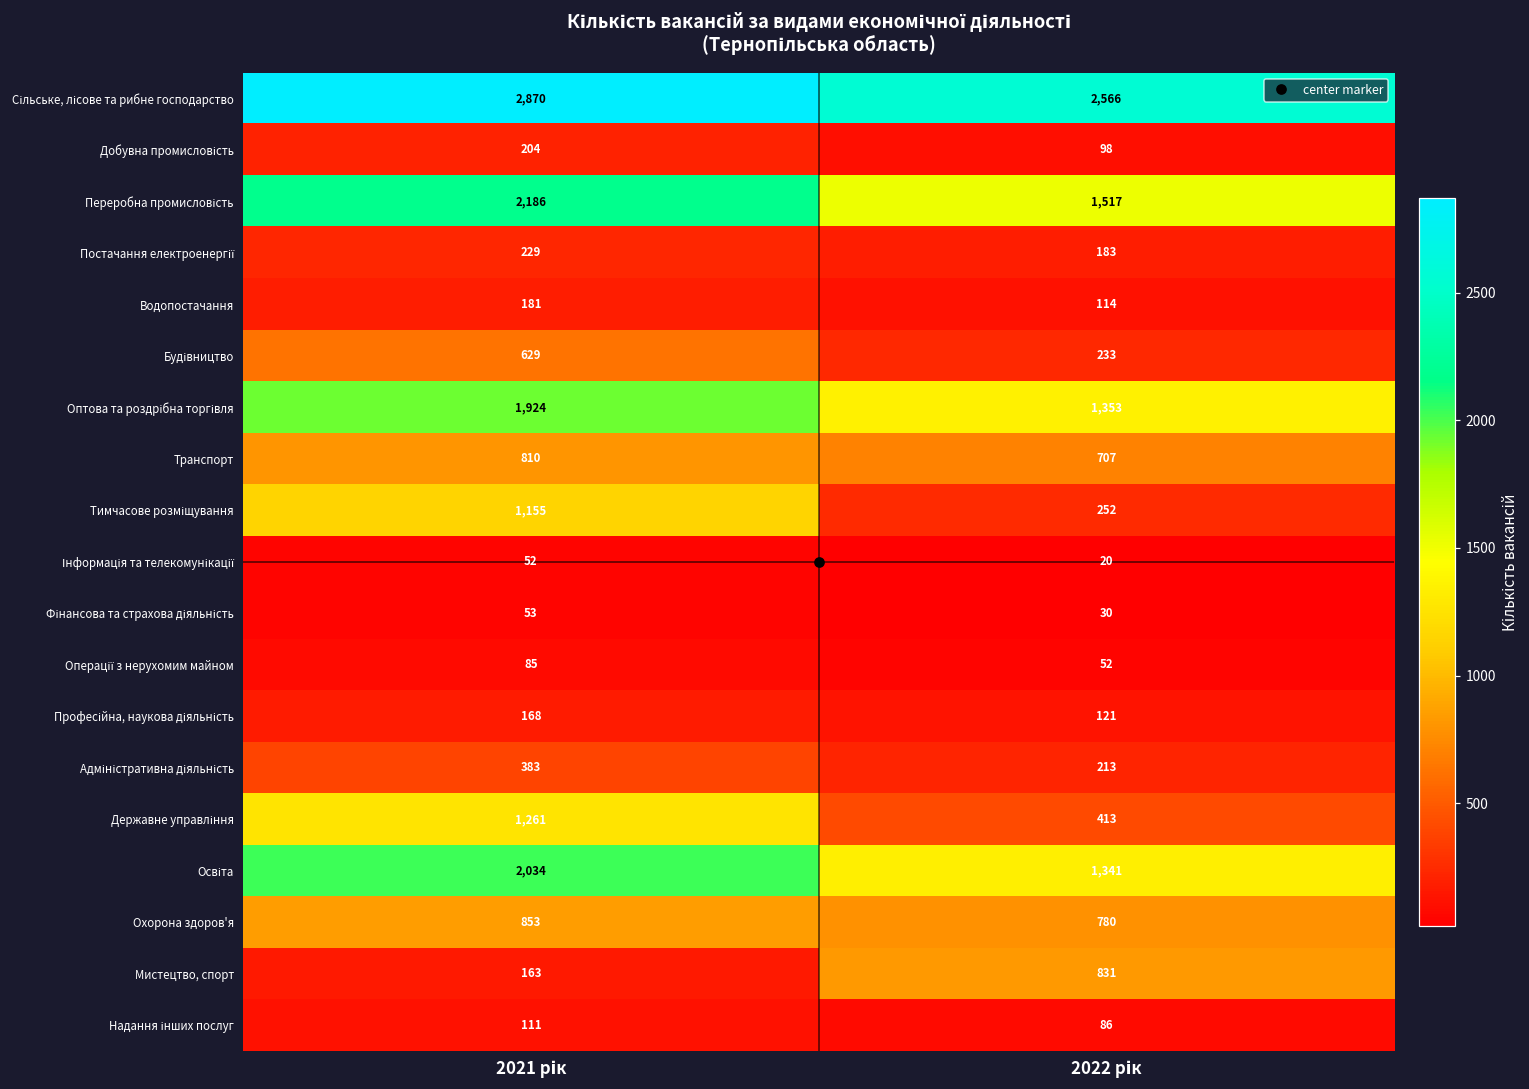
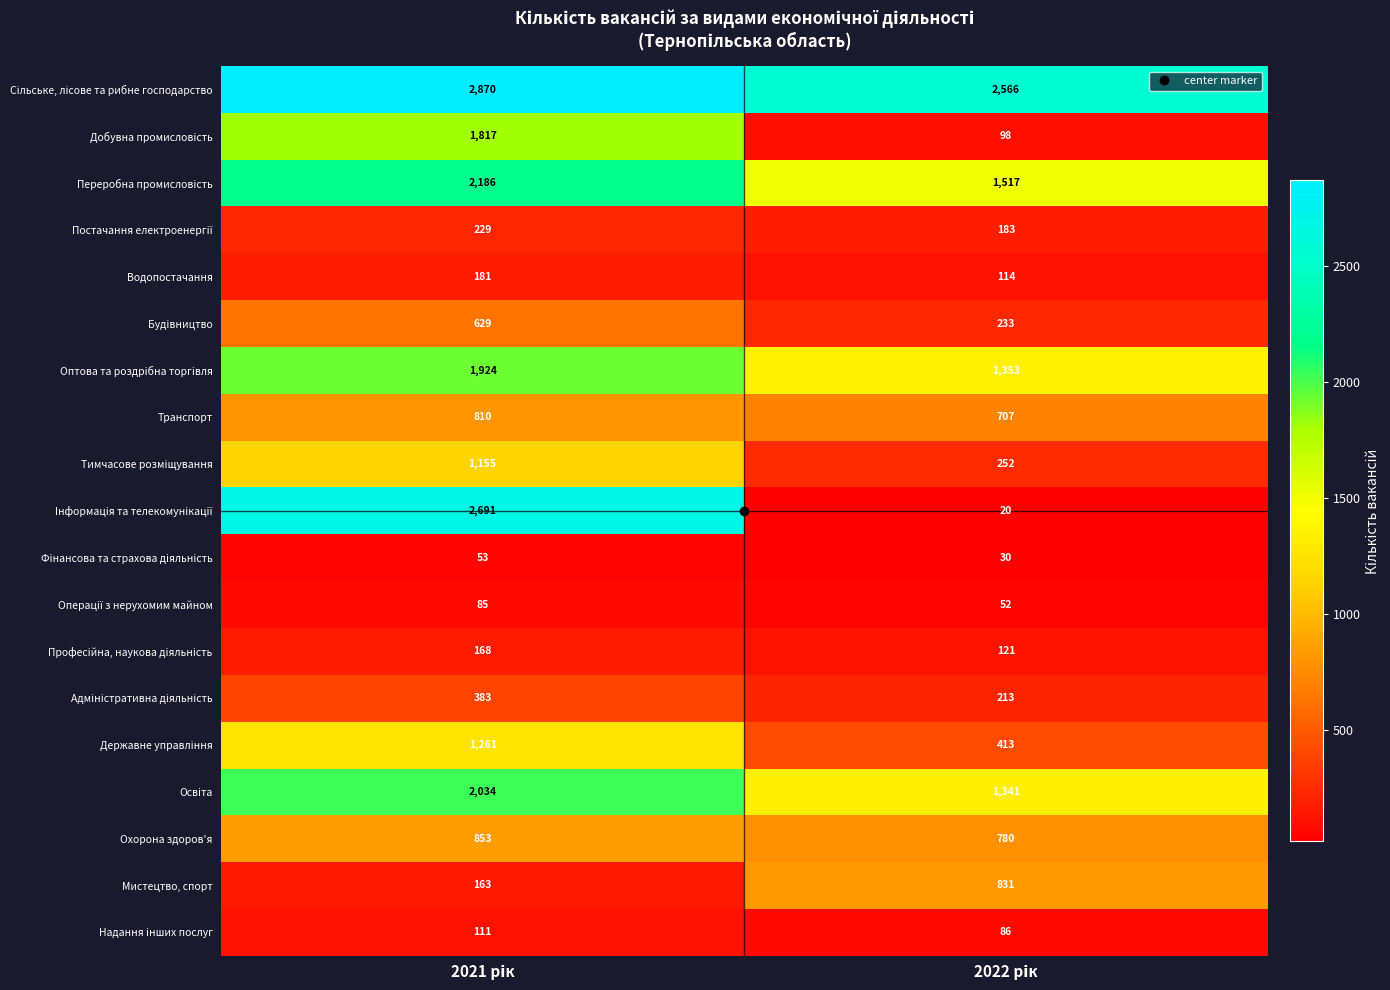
Добувна промисловість, 2021 рік: 204 -> 1,817
Інформація та телекомунікації, 2021 рік: 52 -> 2,691
